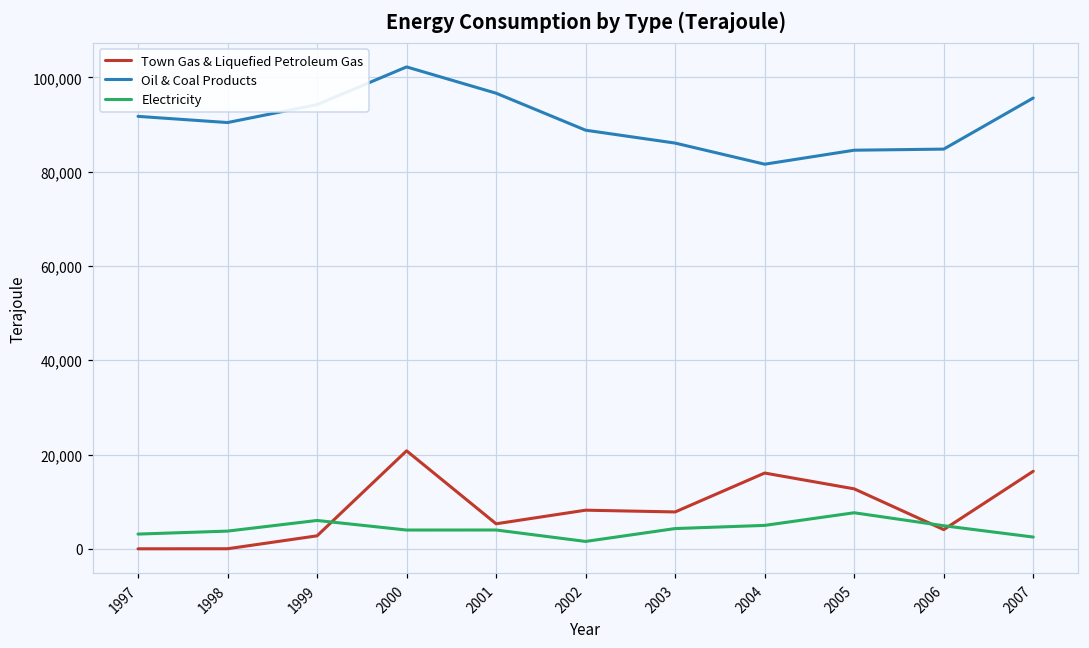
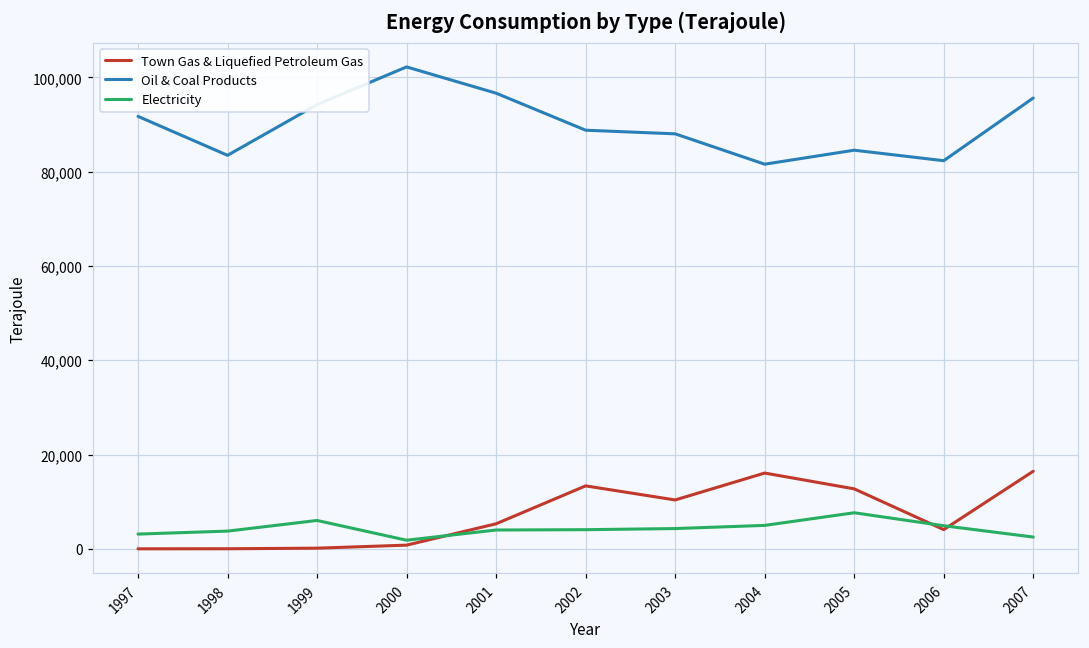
Oil & Coal Products, 1998: 90,000 -> 83,000
Town Gas & Liquefied Petroleum Gas, 1999: 3,000 -> 0
Town Gas & Liquefied Petroleum Gas, 2000: 21,000 -> 1,000
Electricity, 2000: 4,000 -> 2,000
Town Gas & Liquefied Petroleum Gas, 2002: 8,000 -> 13,000
Electricity, 2002: 2,000 -> 4,000
Town Gas & Liquefied Petroleum Gas, 2003: 8,000 -> 10,000
Oil & Coal Products, 2003: 86,000 -> 88,000
Oil & Coal Products, 2006: 85,000 -> 82,000
